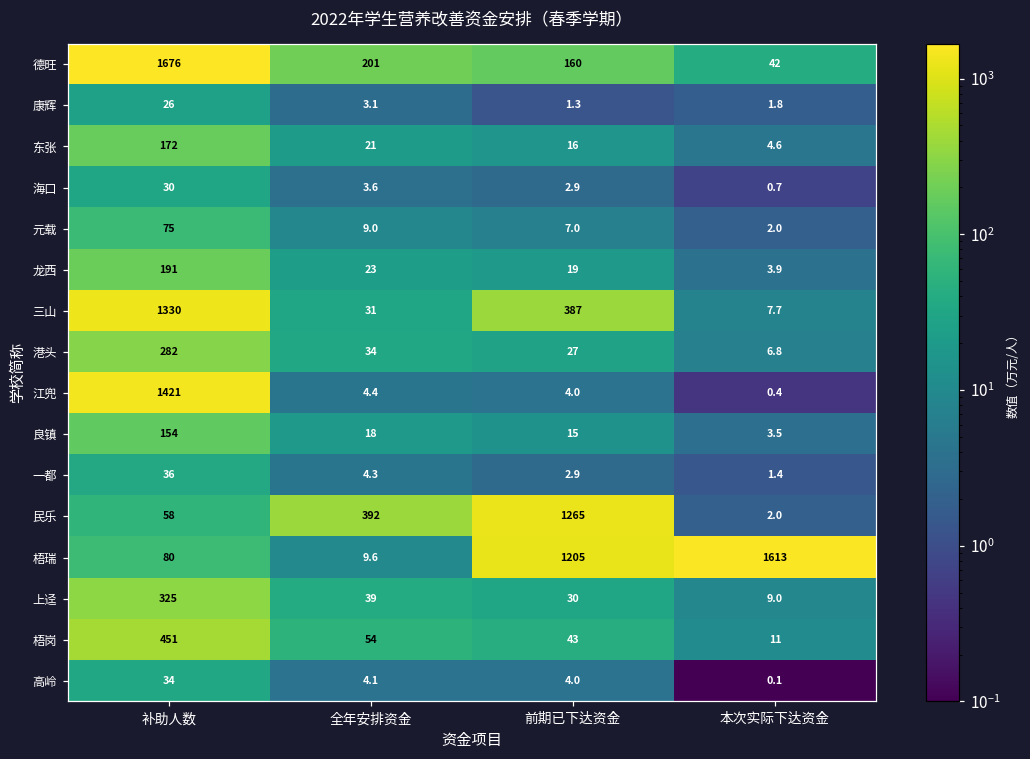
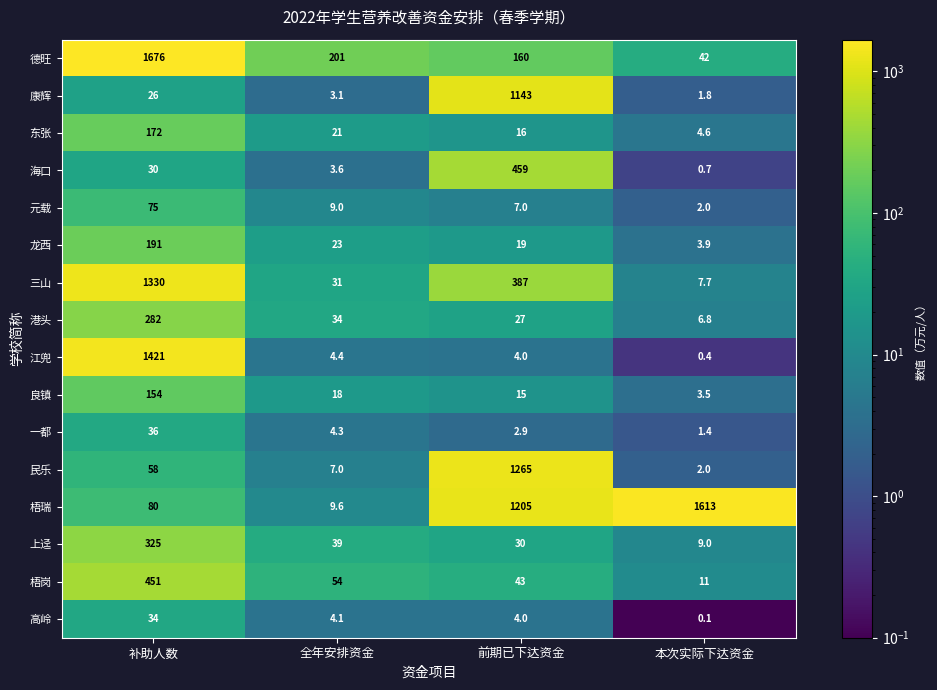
康辉, 前期已下达资金: 1.3 -> 1143
海口, 前期已下达资金: 2.9 -> 459
民乐, 全年安排资金: 392 -> 7.0
